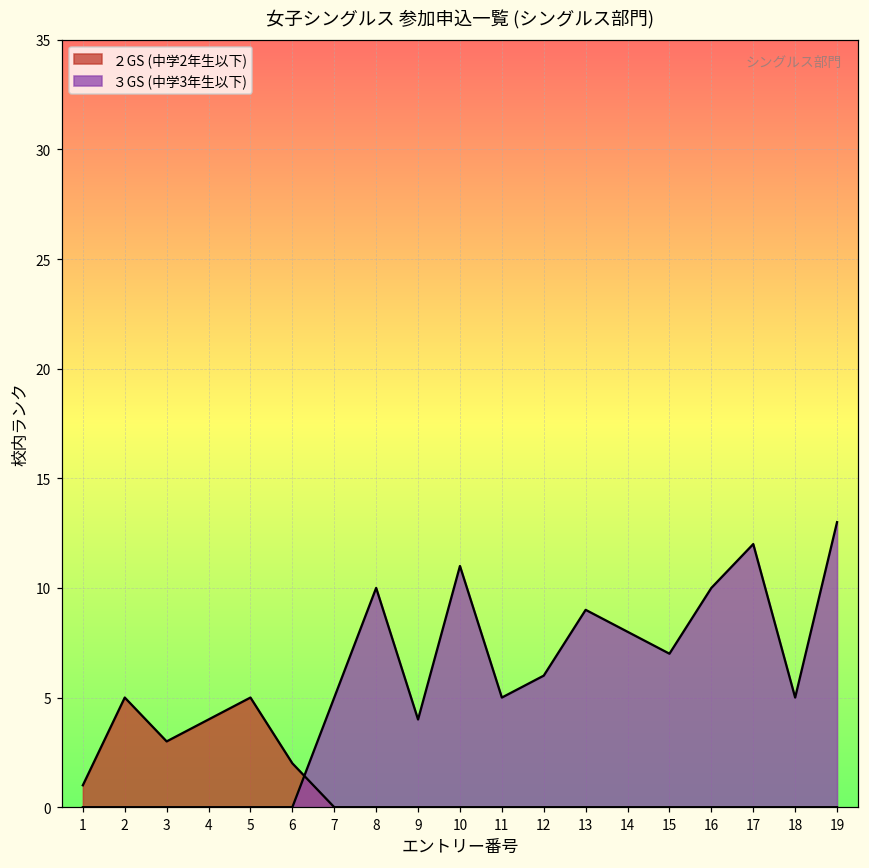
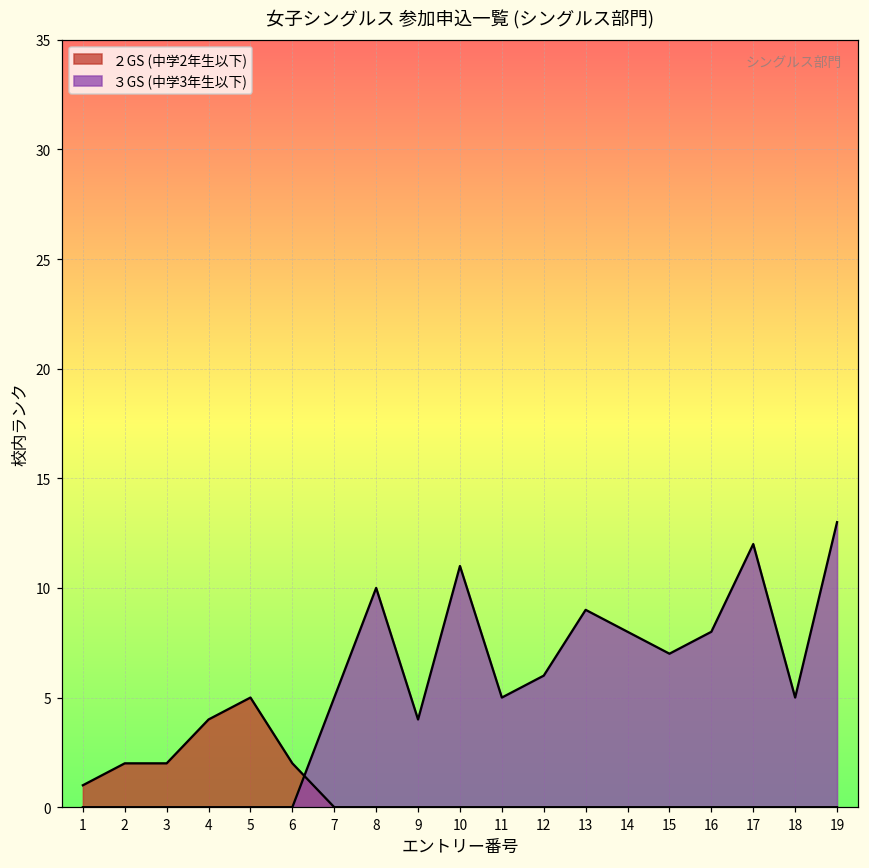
２GS (中学2年生以下), 2: 5 -> 2
２GS (中学2年生以下), 3: 3 -> 2
３GS (中学3年生以下), 16: 10 -> 8
